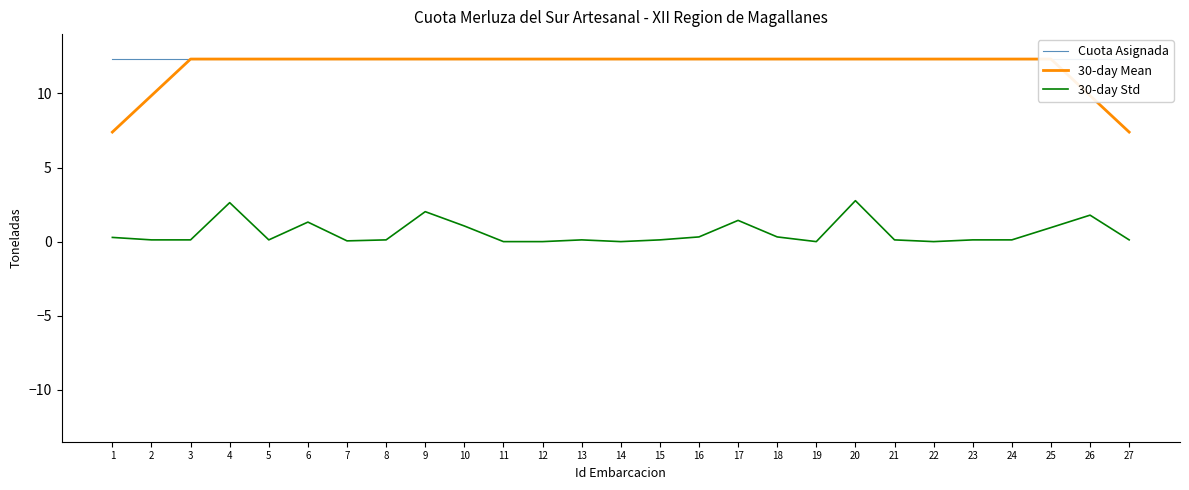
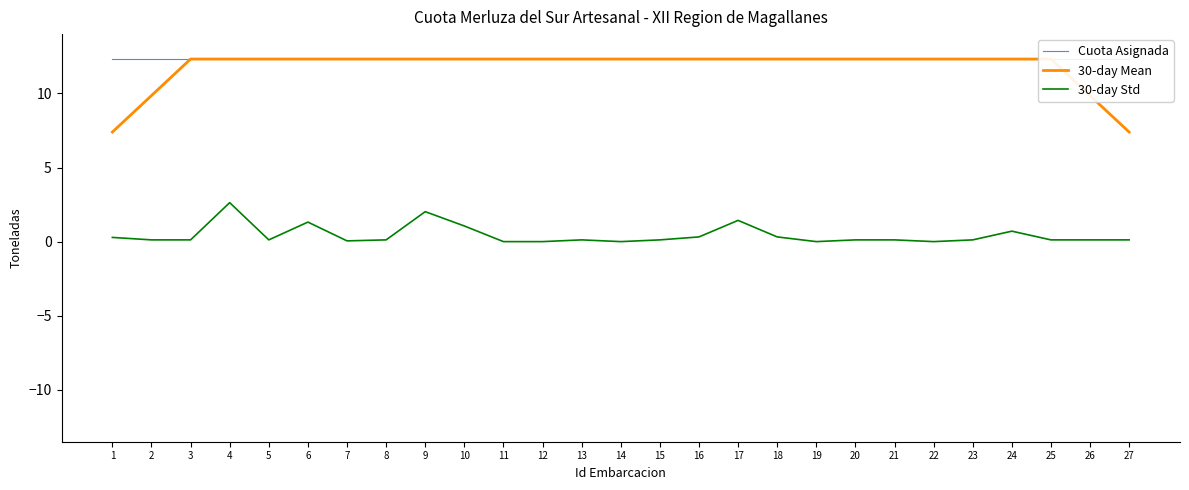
30-day Std, 20: 2.8 -> 0.1
30-day Std, 24: 0.1 -> 0.7
30-day Std, 25: 0.9 -> 0.1
30-day Std, 26: 1.8 -> 0.1
